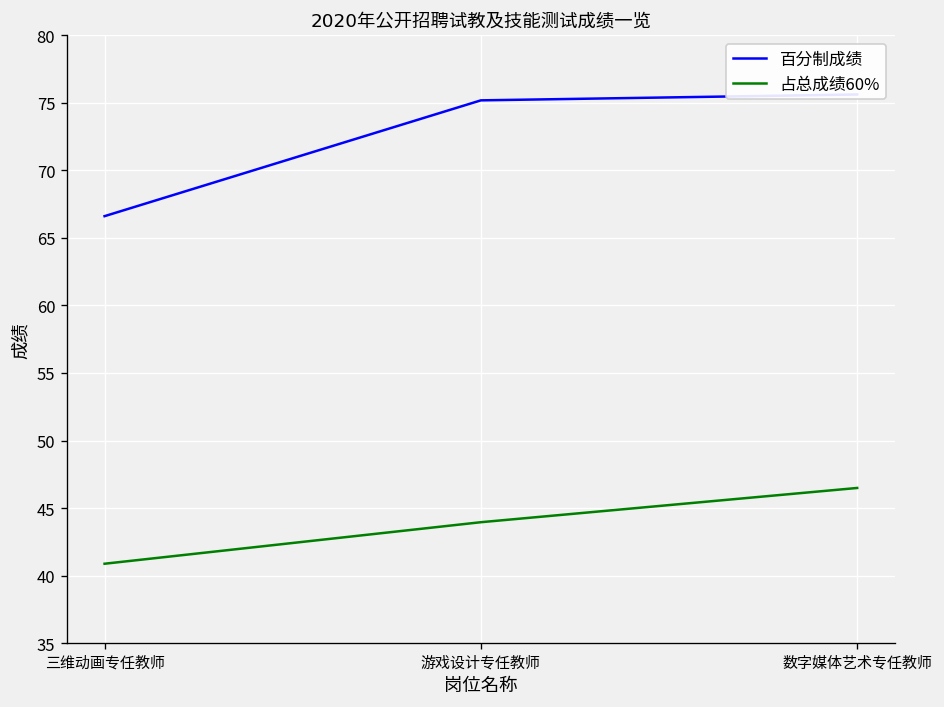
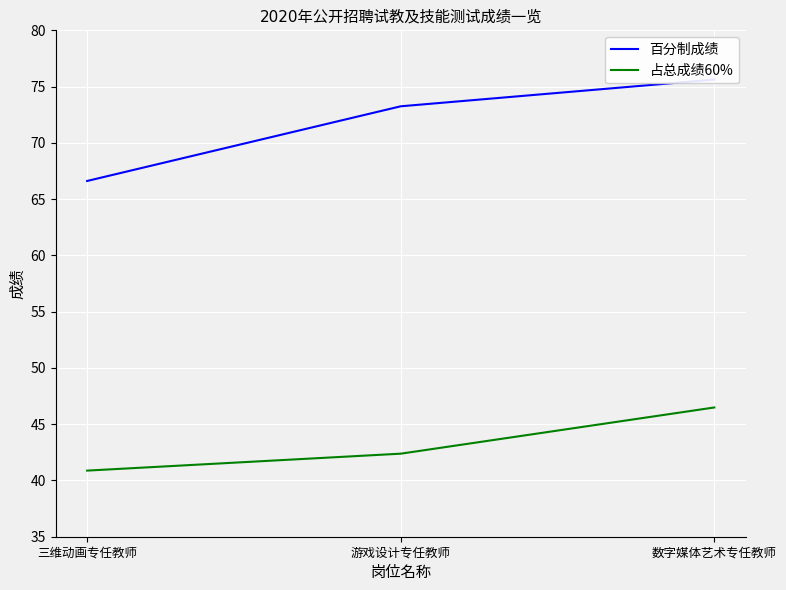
百分制成绩, 游戏设计专任教师: 75.2 -> 73.3
占总成绩60%, 游戏设计专任教师: 44.0 -> 42.4
